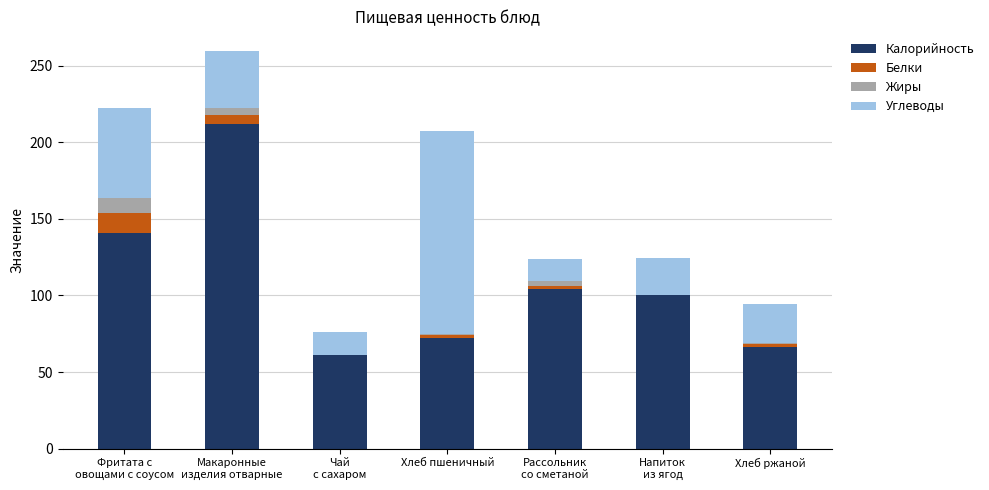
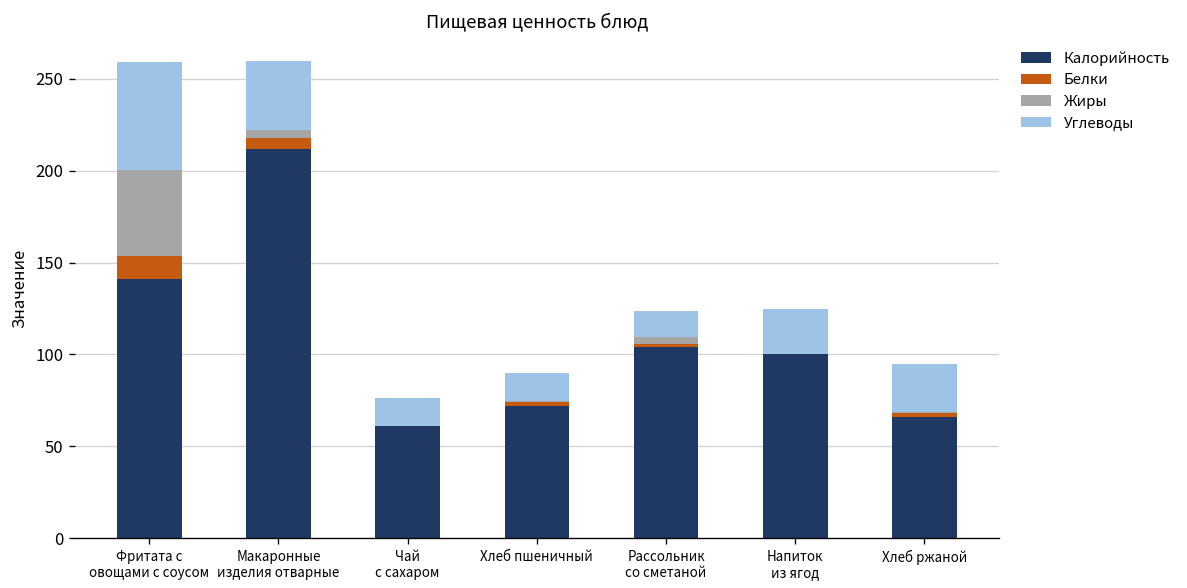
Жиры, Фритата с овощами с соусом: 10 -> 47
Углеводы, Хлеб пшеничный: 133 -> 15
